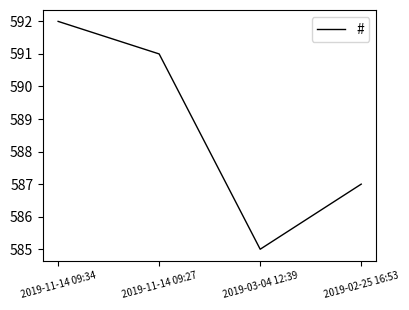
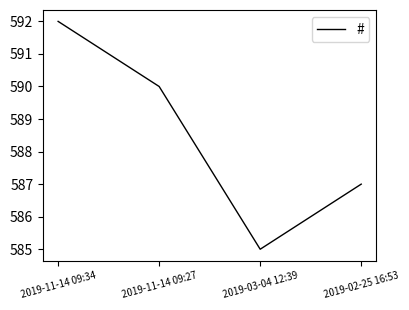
2019-11-14 09:27: 591 -> 590
